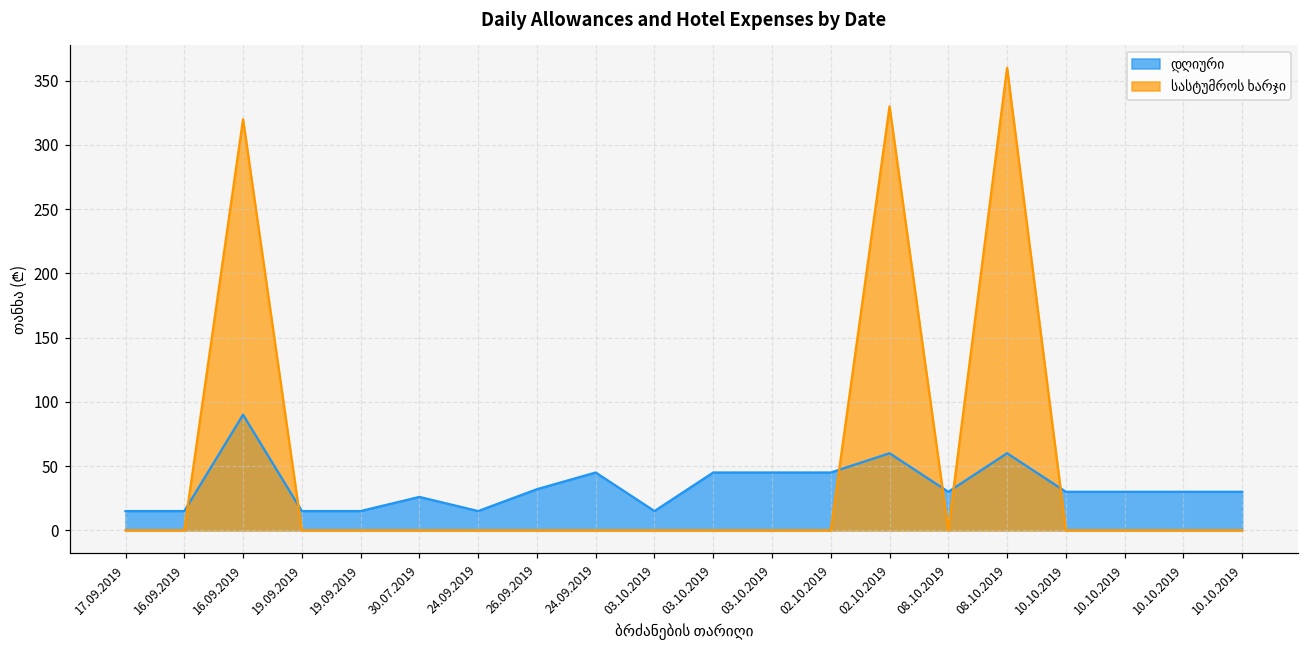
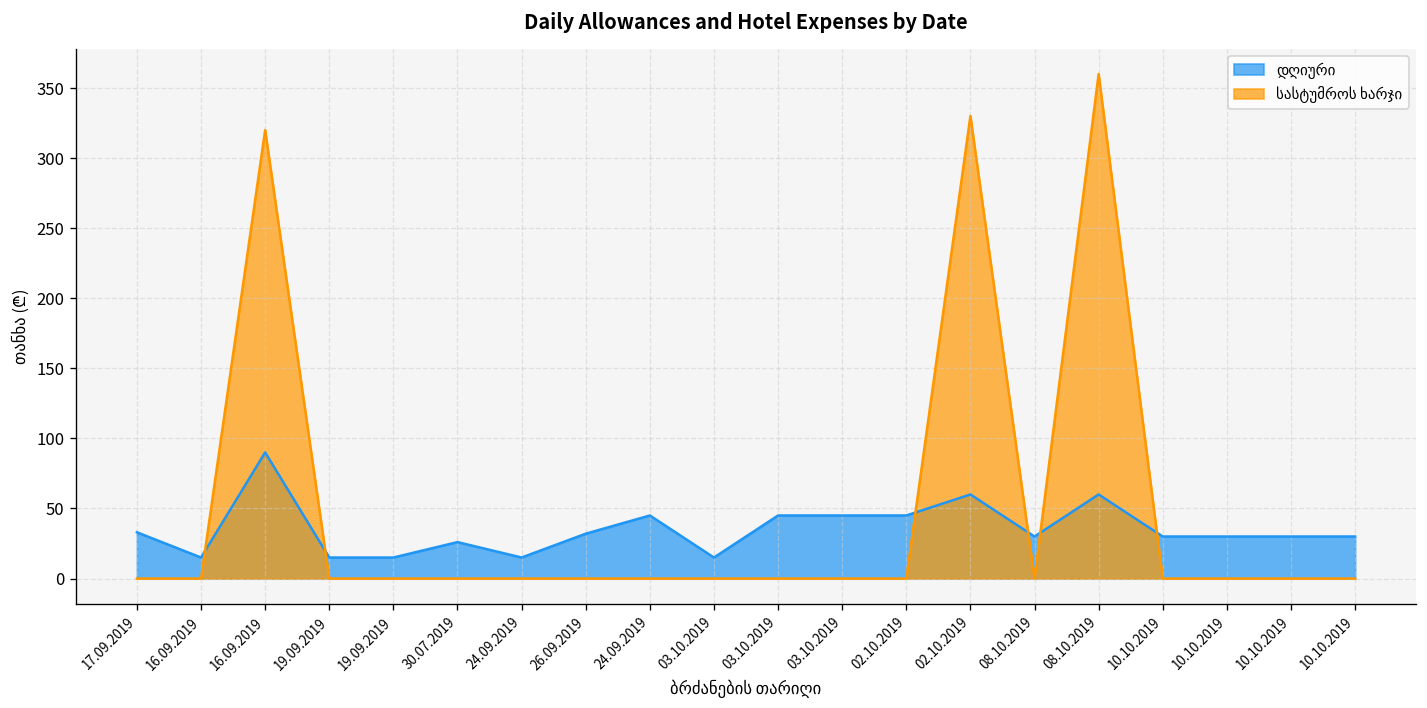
დღიური, 17.09.2019: 15 -> 33
